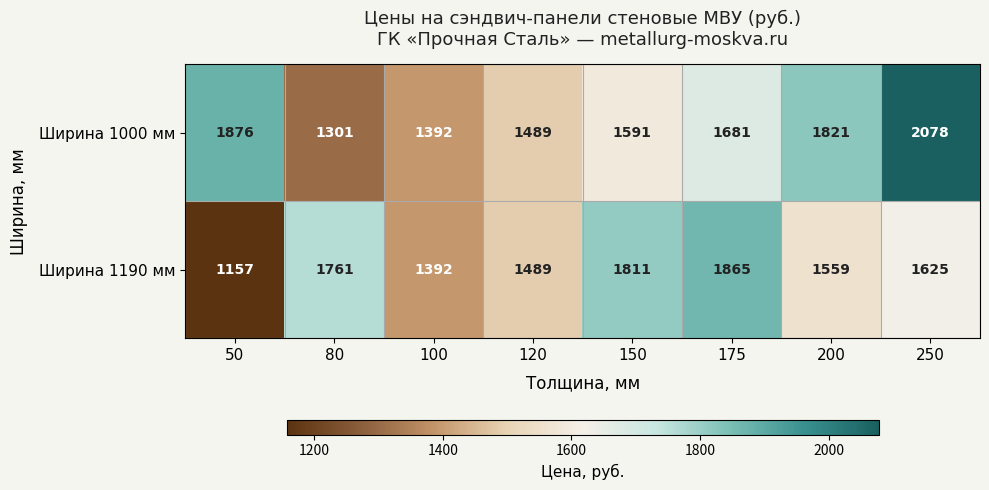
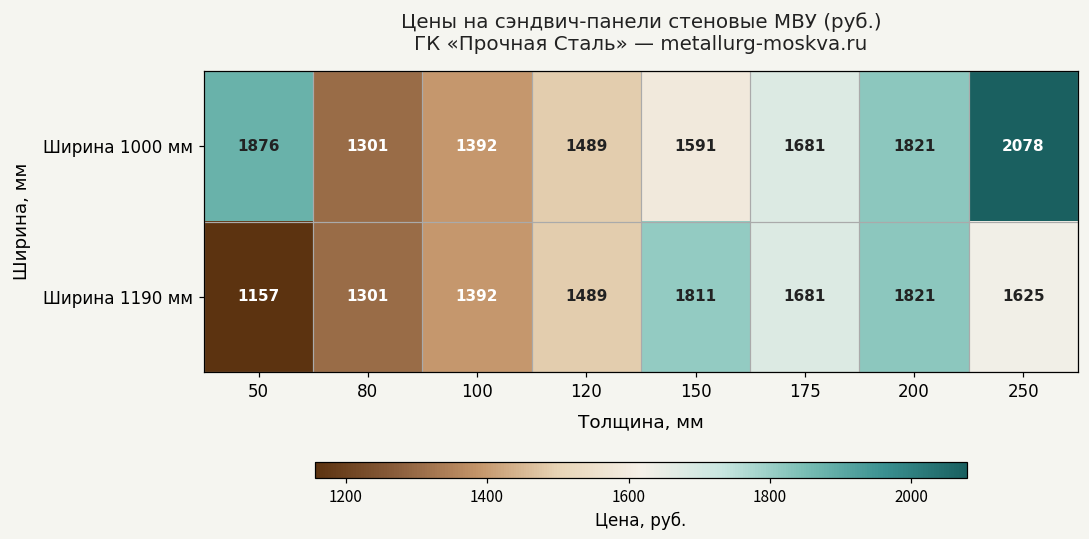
Ширина 1190 мм, 80: 1761 -> 1301
Ширина 1190 мм, 175: 1865 -> 1681
Ширина 1190 мм, 200: 1559 -> 1821
